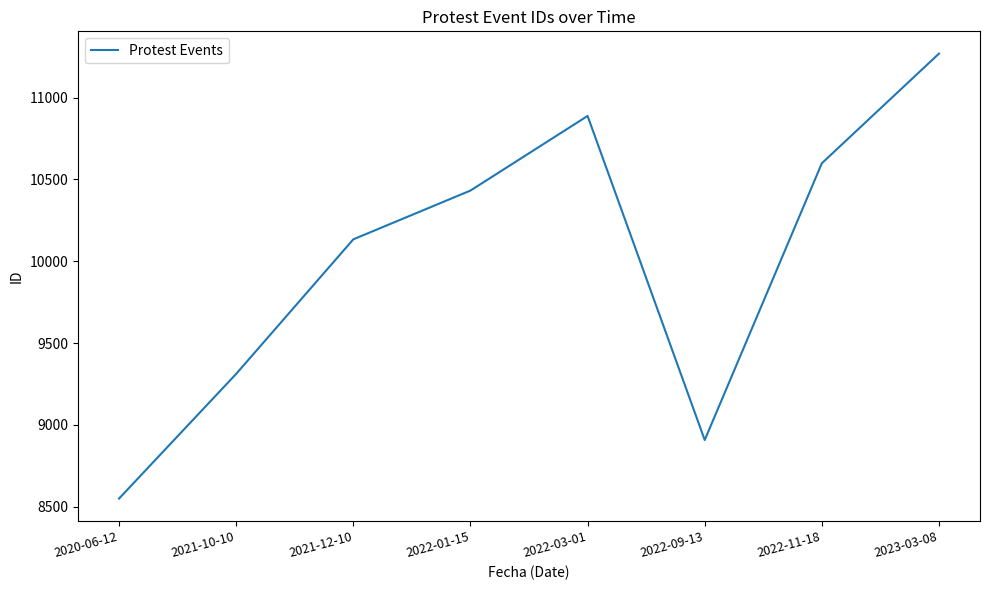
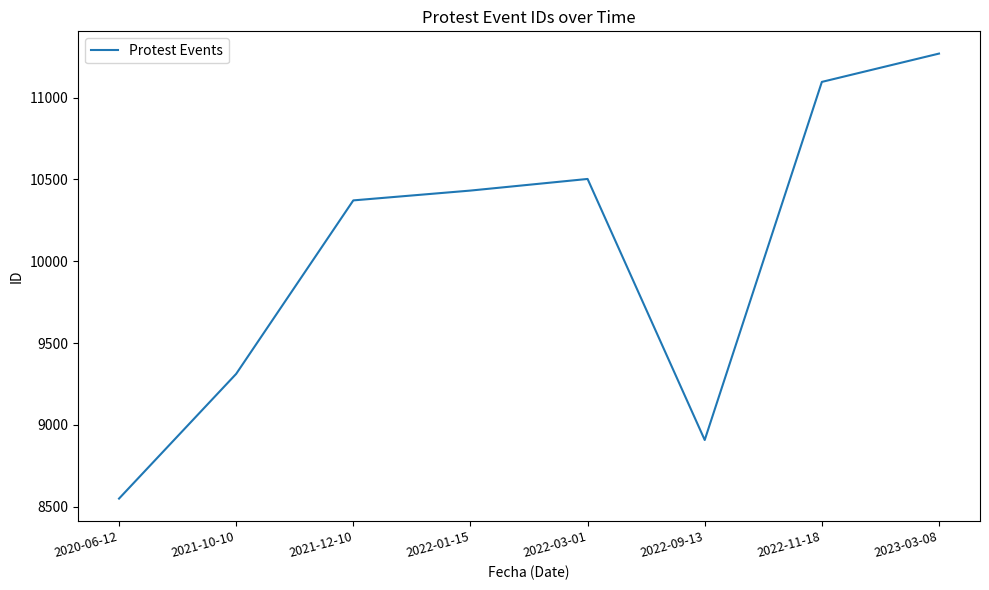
2021-12-10: 10130 -> 10370
2022-03-01: 10890 -> 10500
2022-11-18: 10600 -> 11100
